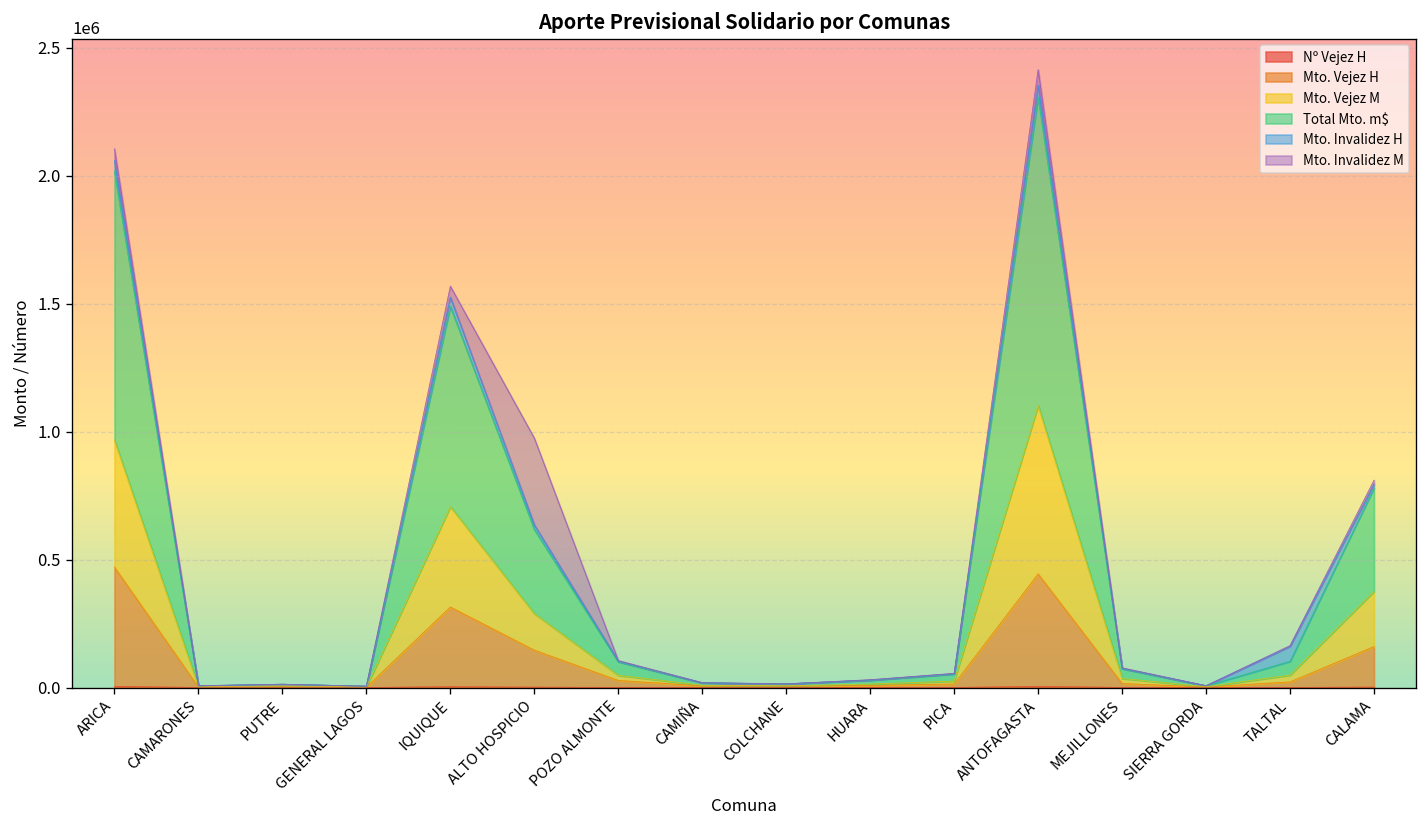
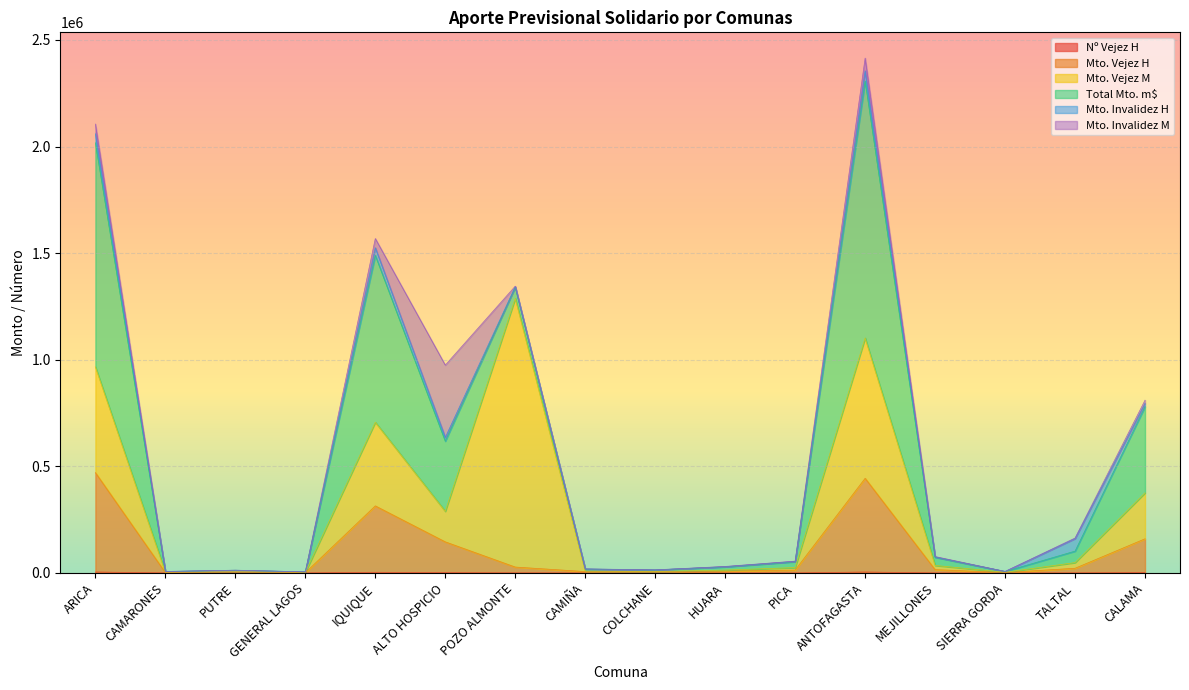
Mto. Vejez M, POZO ALMONTE: 20000 -> 1260000
